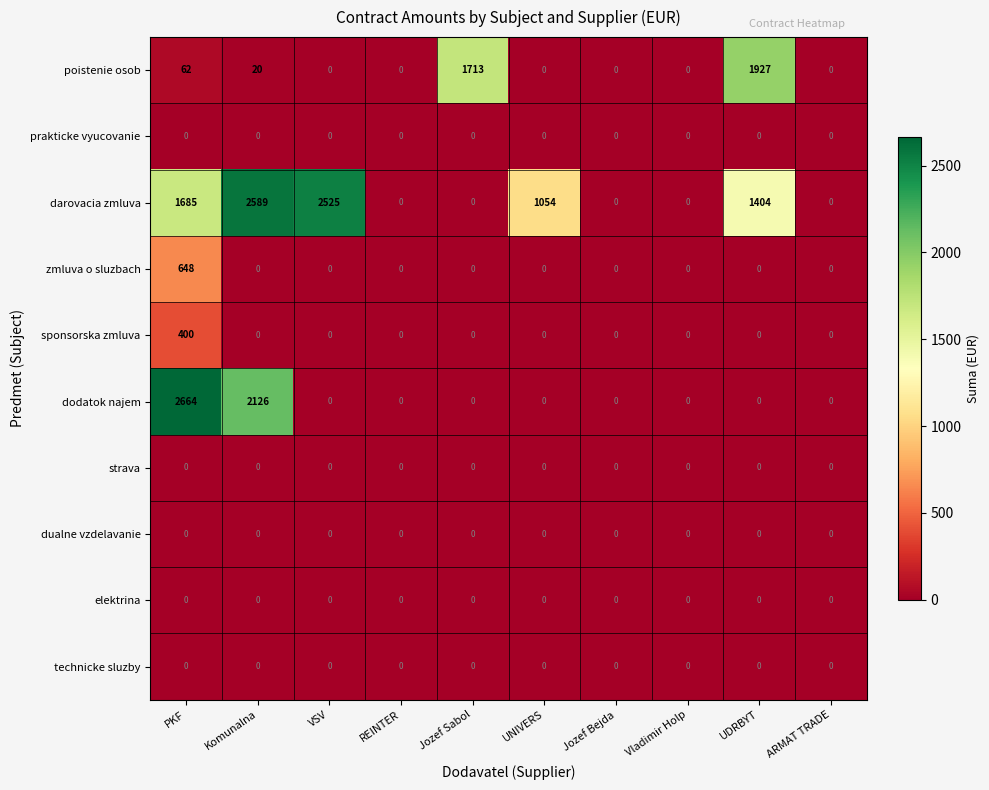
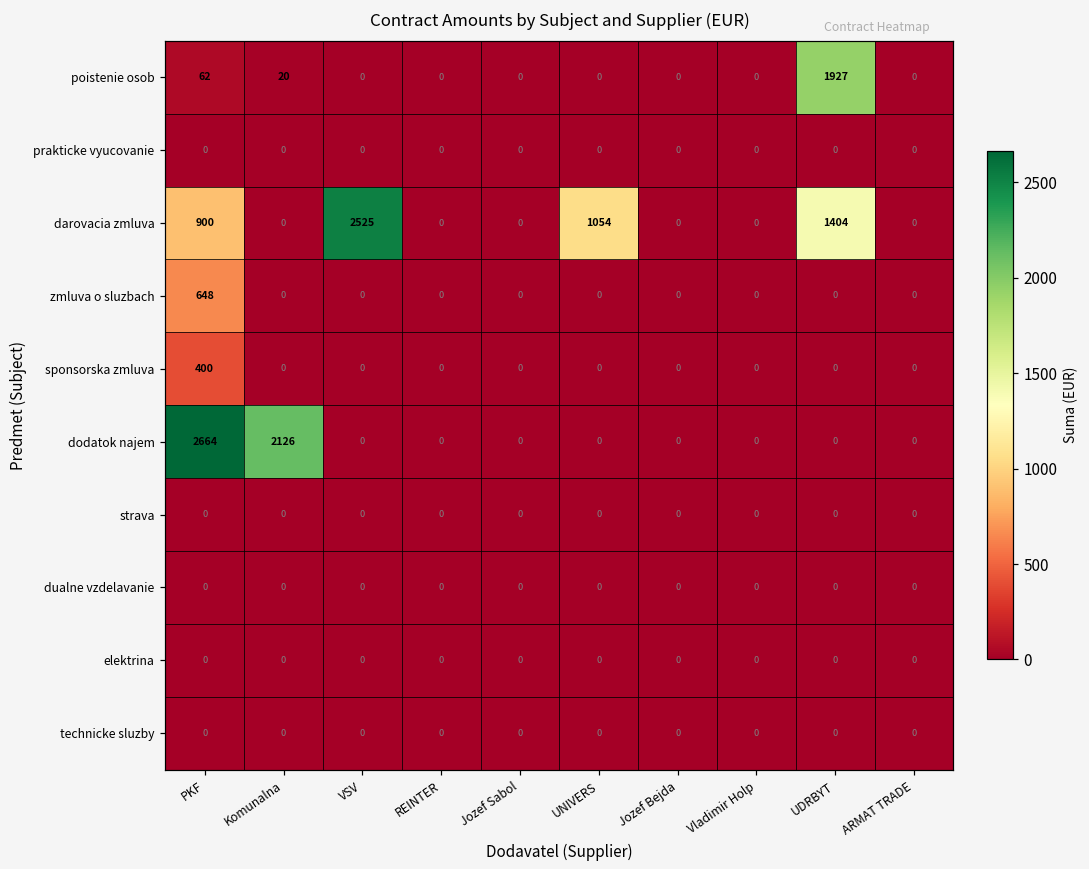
poistenie osob, Jozef Sabol: 1713 -> 0
darovacia zmluva, PKF: 1685 -> 900
darovacia zmluva, Komunalna: 2589 -> 0
